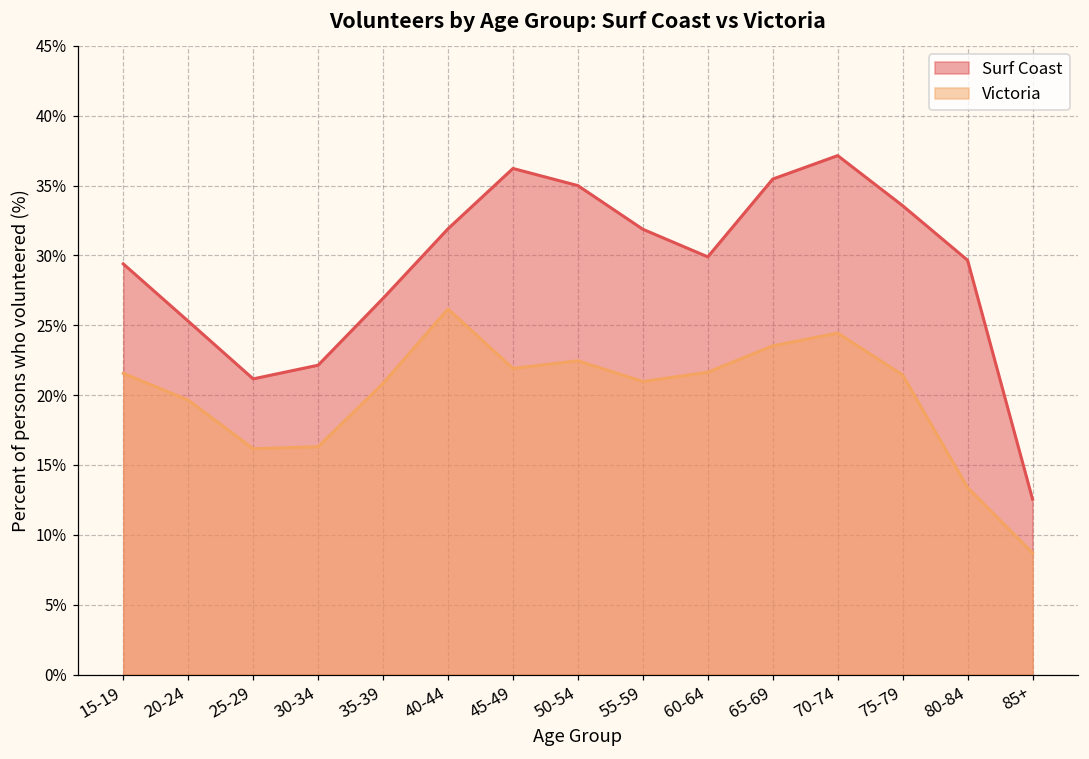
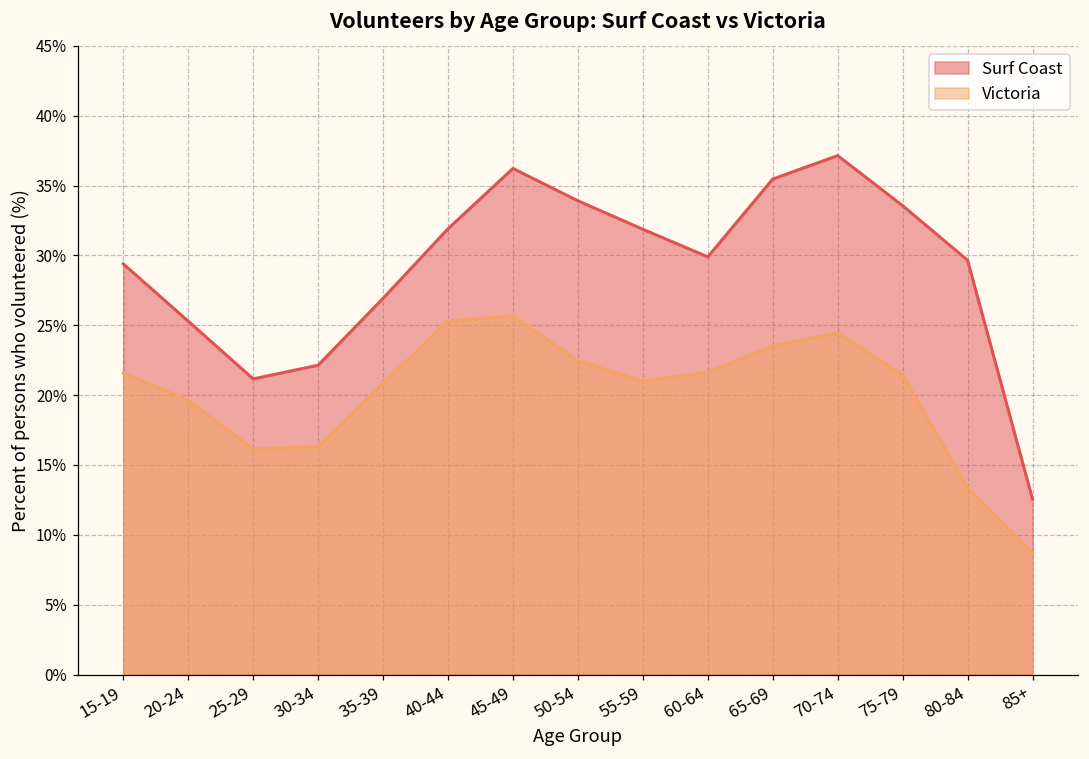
Victoria, 40-44: 26.2% -> 25.3%
Victoria, 45-49: 21.9% -> 25.7%
Surf Coast, 50-54: 35.0% -> 33.9%
